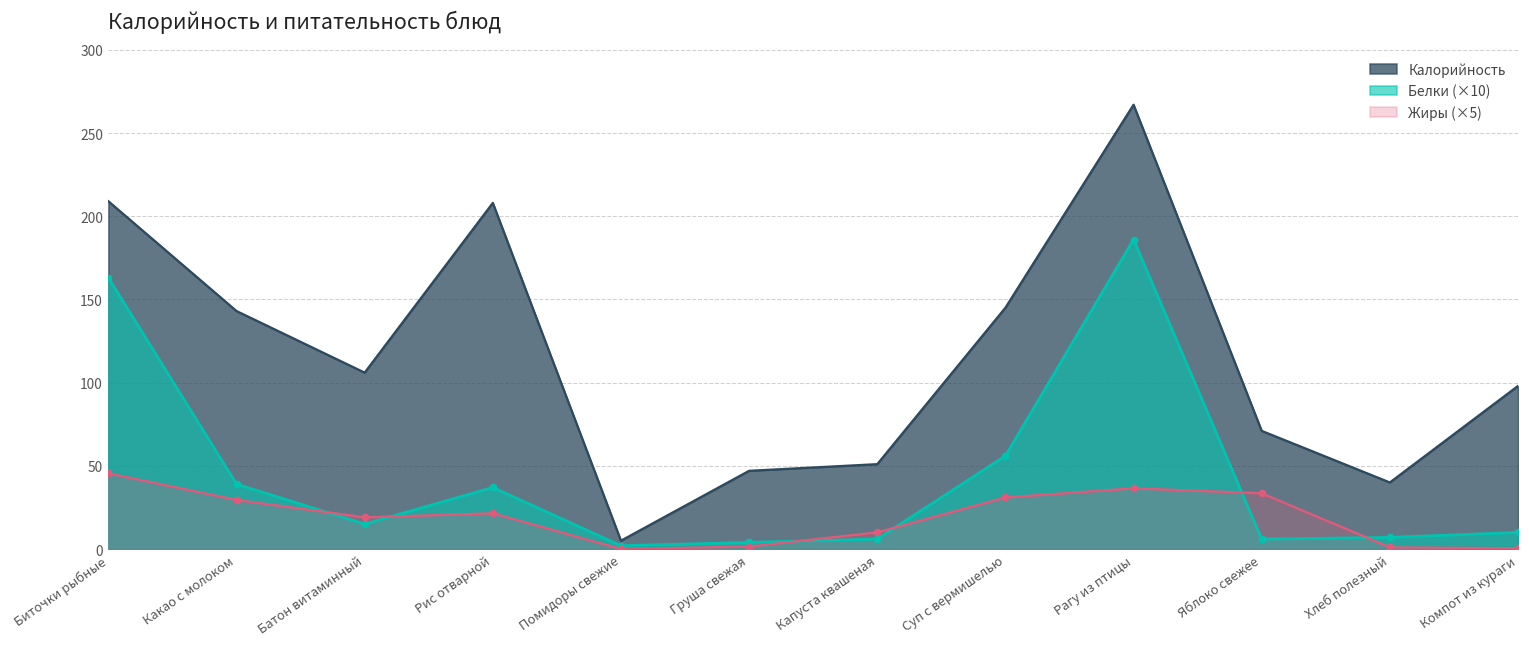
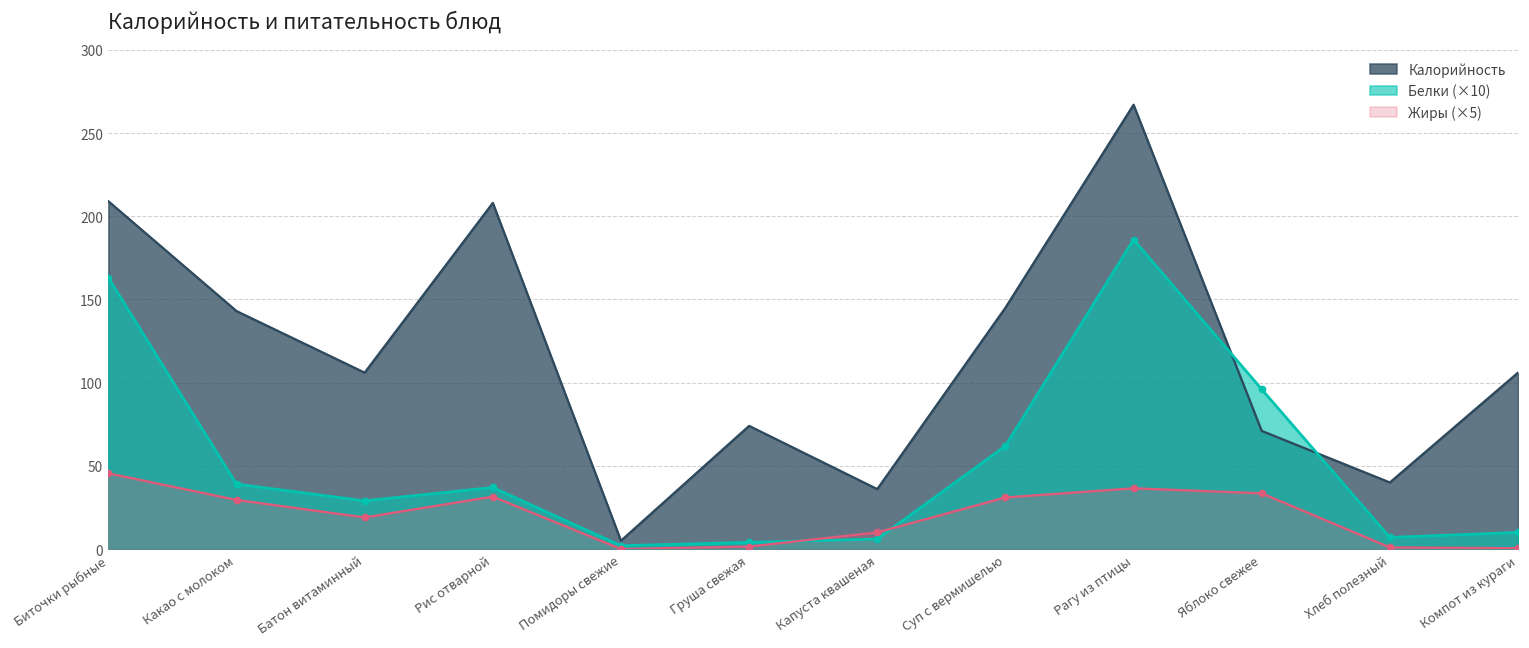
Белки (×10), Батон витаминный: 15 -> 29
Жиры (×5), Рис отварной: 22 -> 32
Калорийность, Груша свежая: 47 -> 74
Калорийность, Капуста квашеная: 51 -> 36
Белки (×10), Суп с вермишелью: 56 -> 62
Белки (×10), Яблоко свежее: 6 -> 96
Калорийность, Компот из кураги: 98 -> 106
